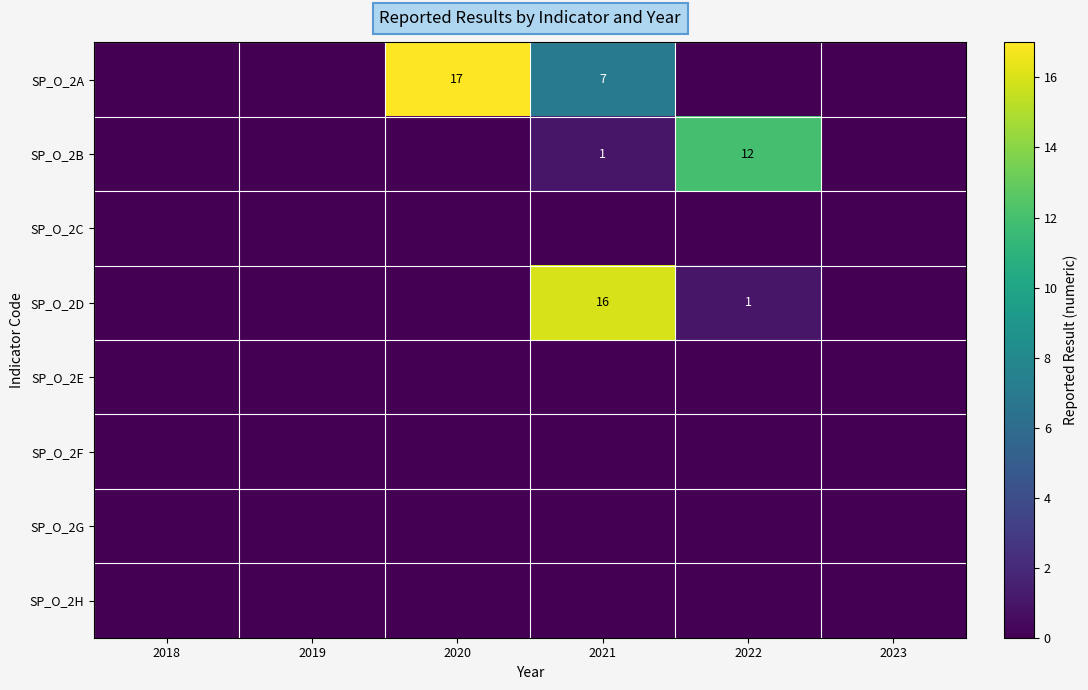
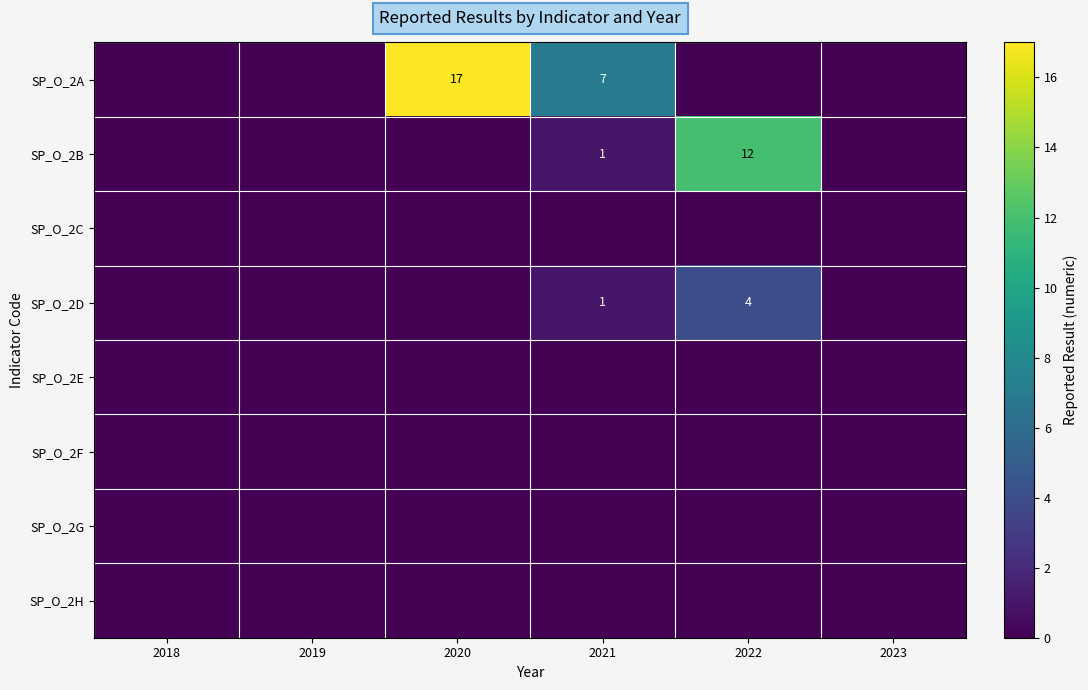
SP_O_2D, 2021: 16 -> 1
SP_O_2D, 2022: 1 -> 4
